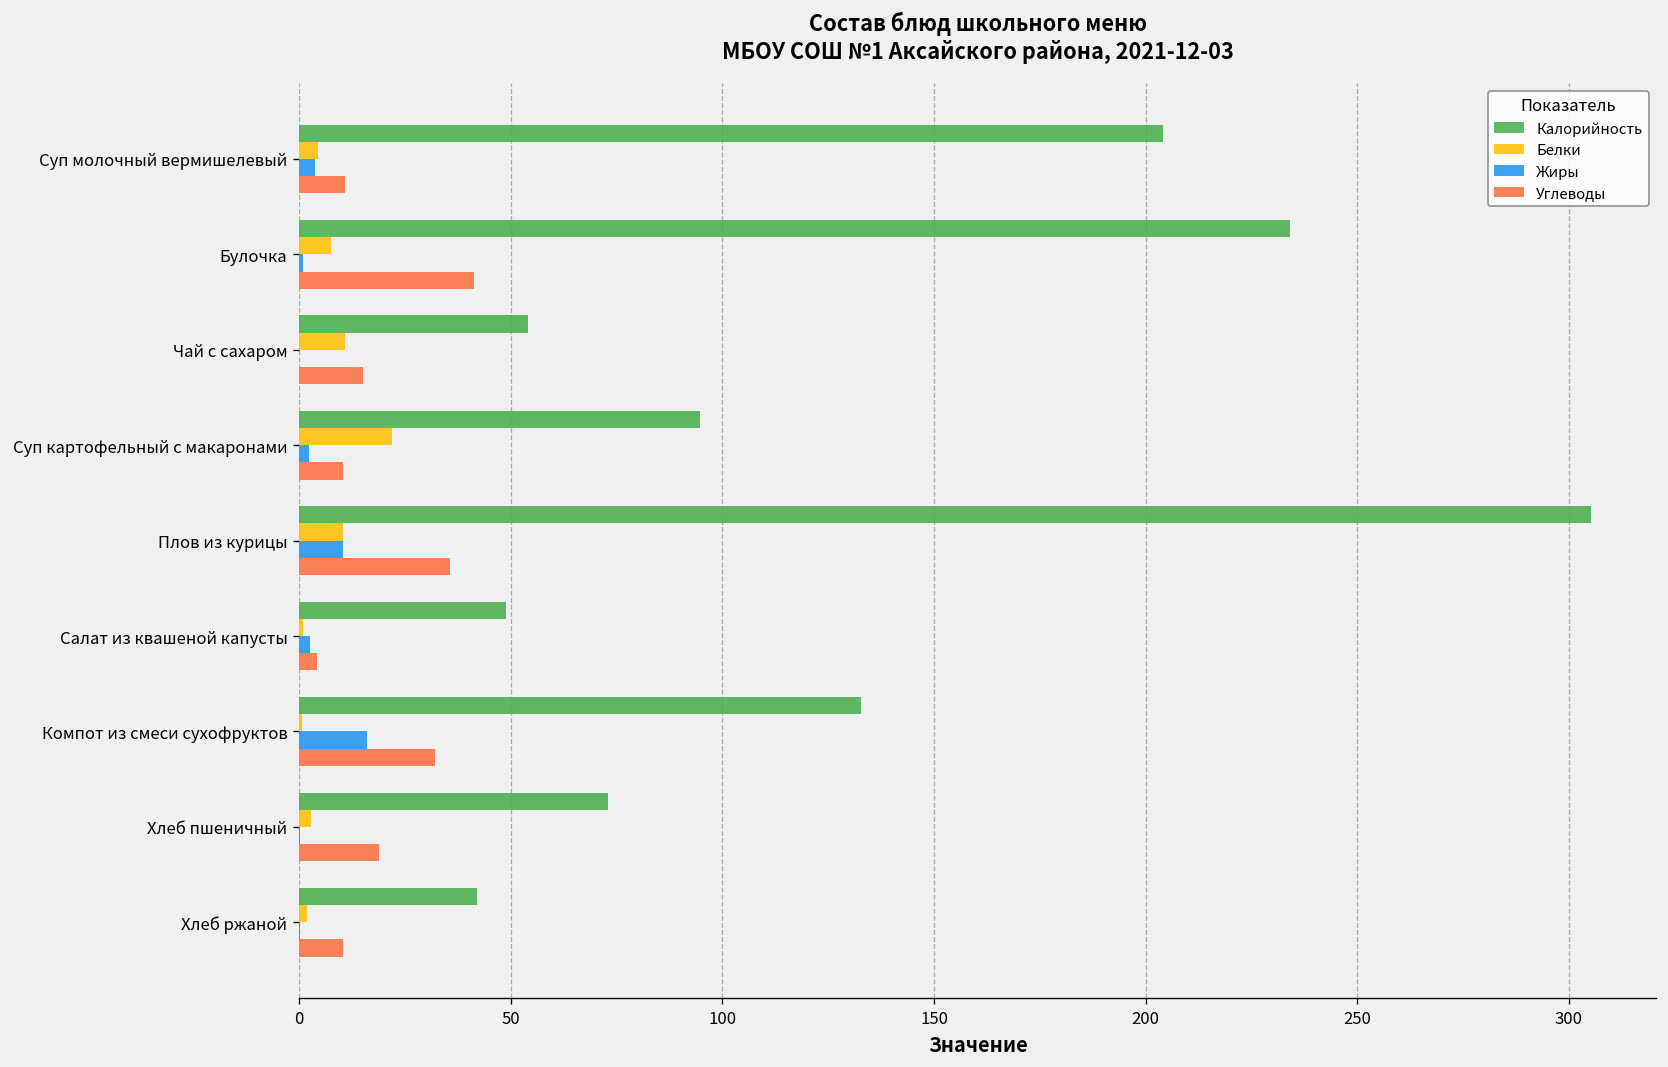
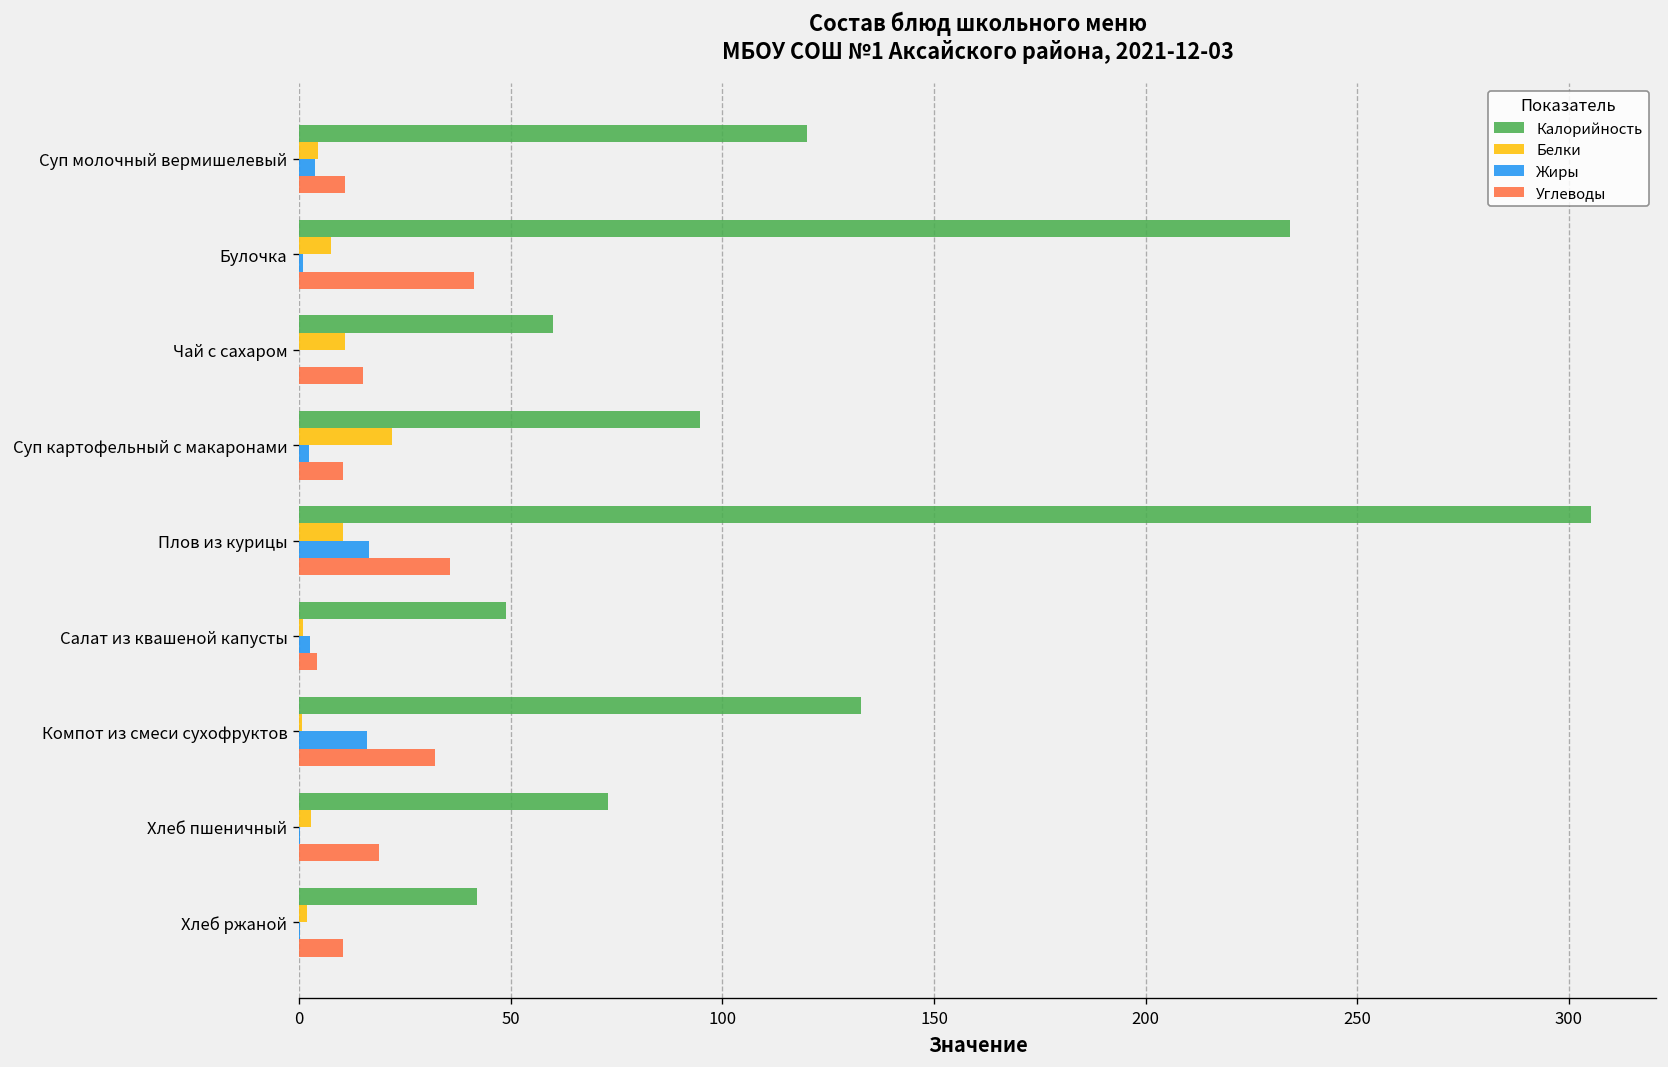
Калорийность, Суп молочный вермишелевый: 204 -> 120
Калорийность, Чай с сахаром: 54 -> 60
Жиры, Плов из курицы: 10 -> 17
